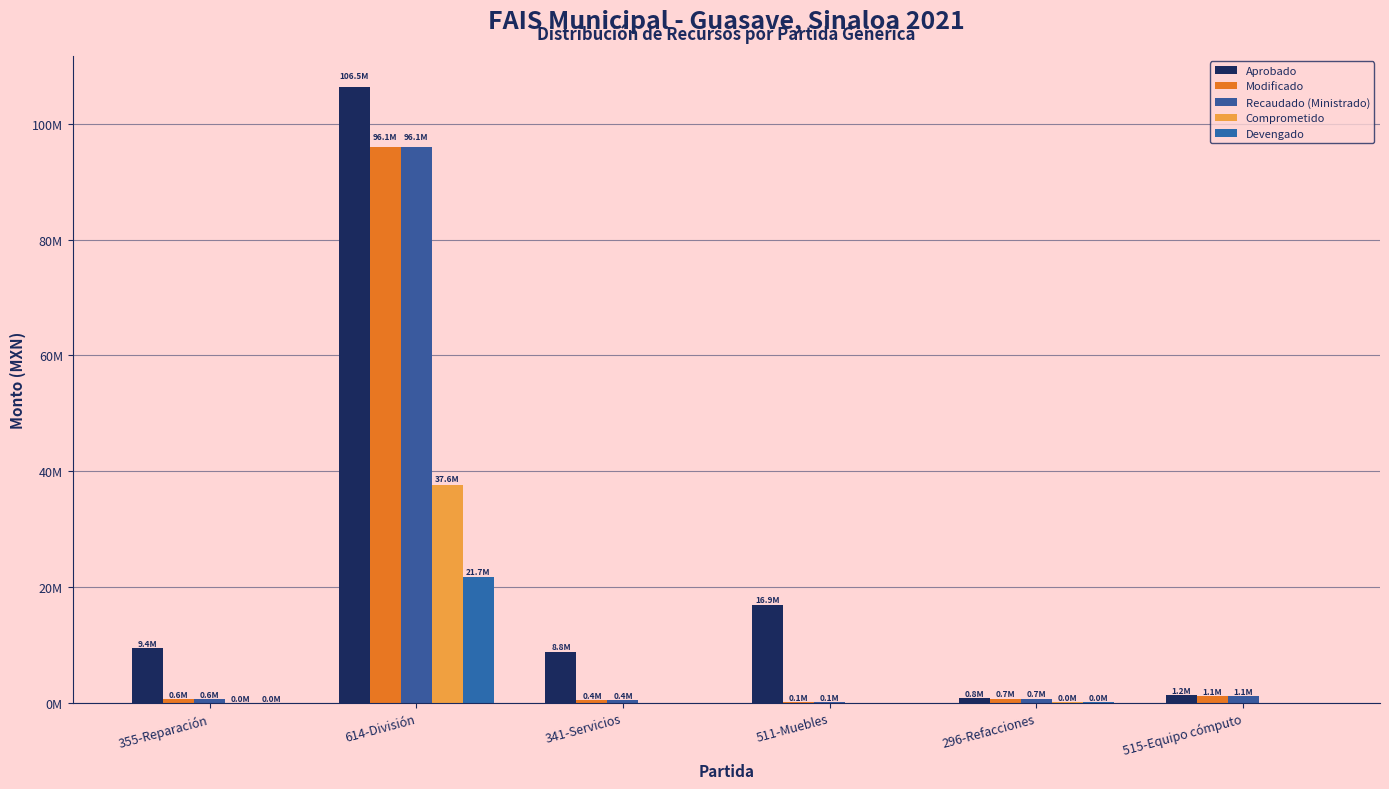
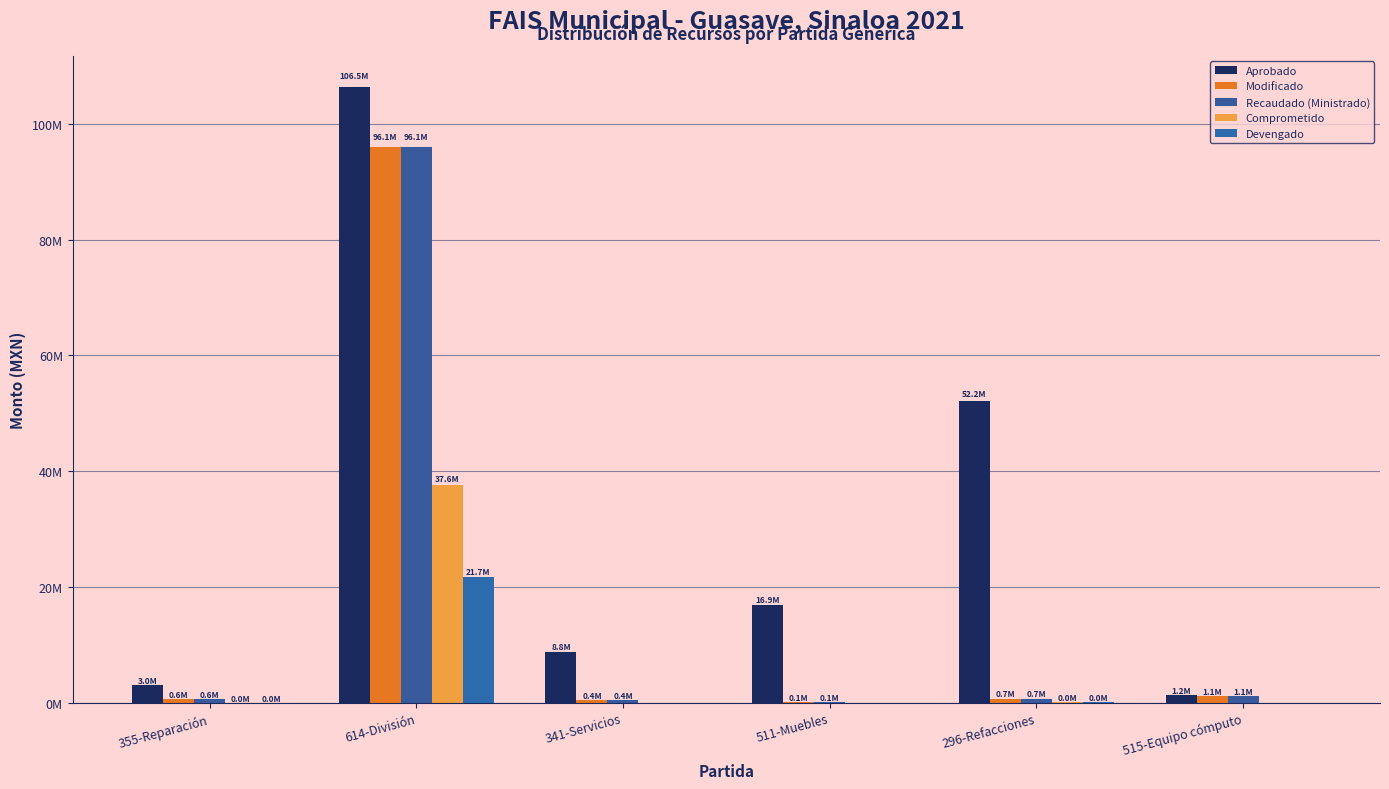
Aprobado, 355-Reparación: 9.4M -> 3.0M
Aprobado, 296-Refacciones: 0.8M -> 52.2M
